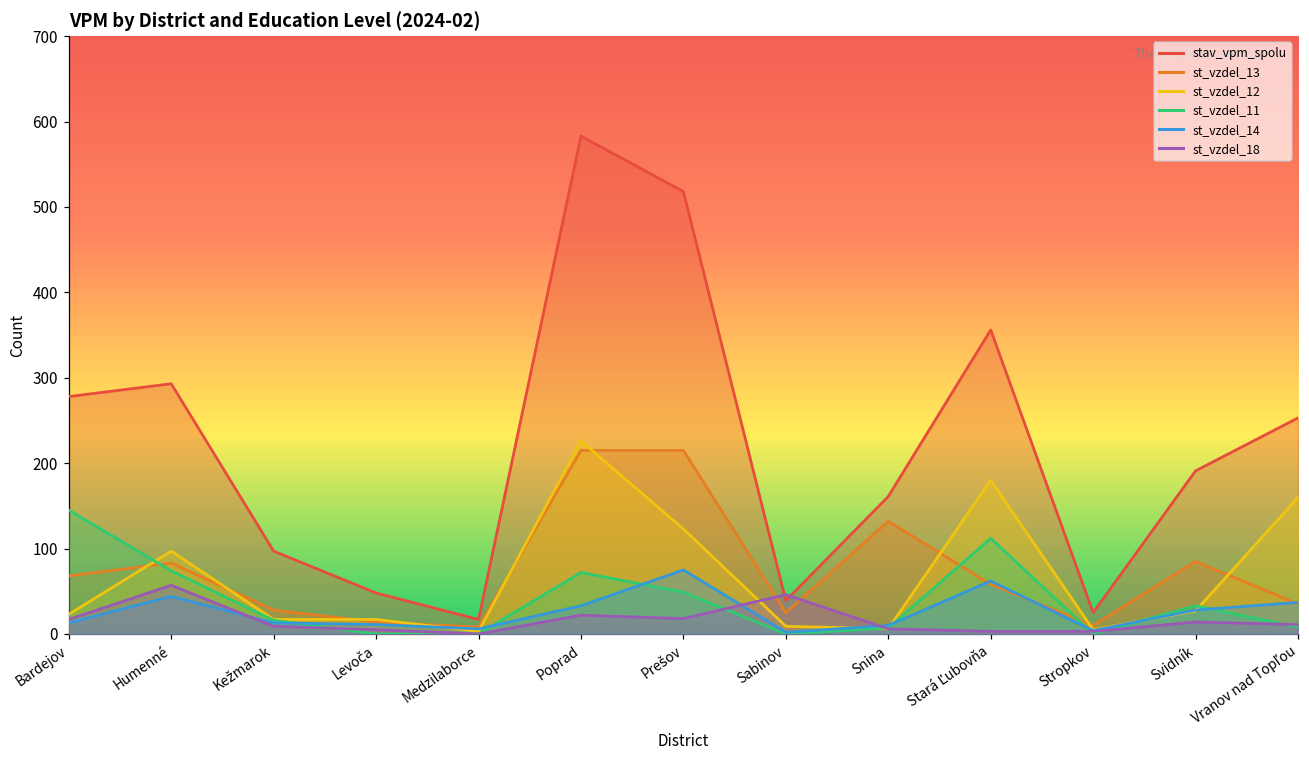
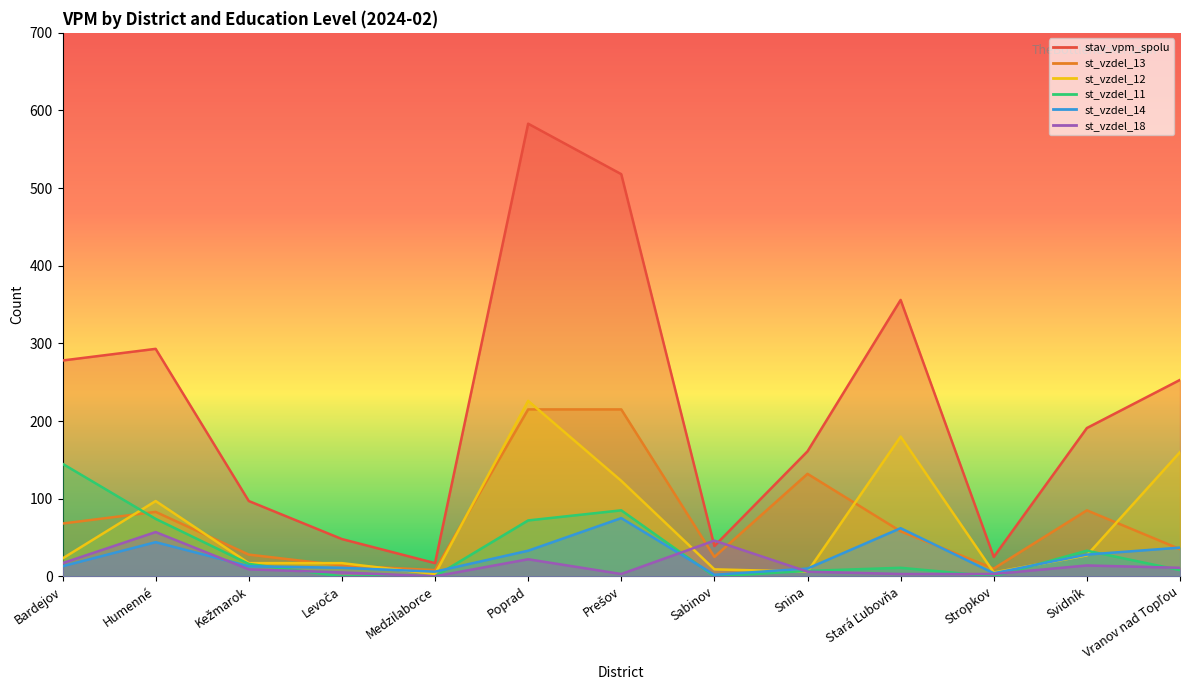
st_vzdel_11, Prešov: 50 -> 90
st_vzdel_18, Prešov: 20 -> 0
st_vzdel_11, Stará Ľubovňa: 110 -> 10
